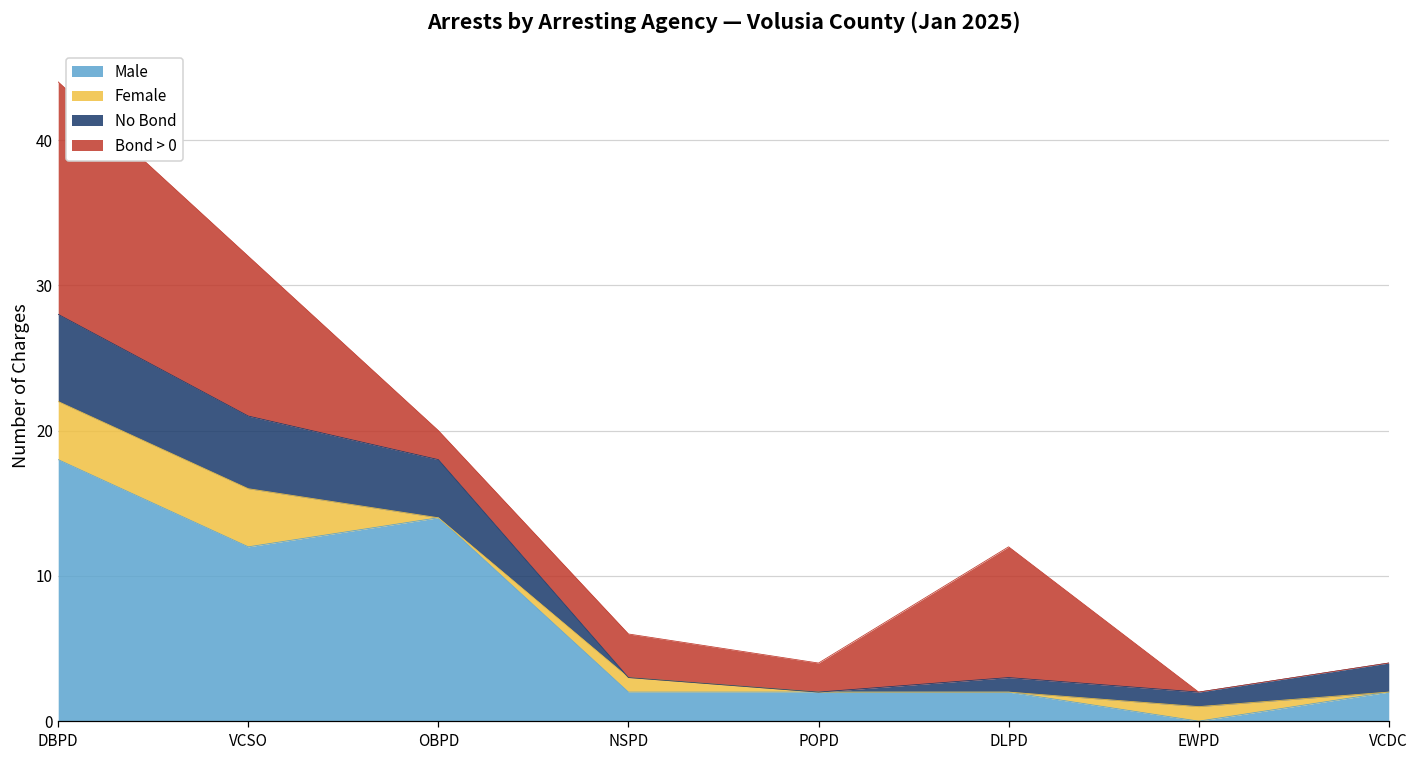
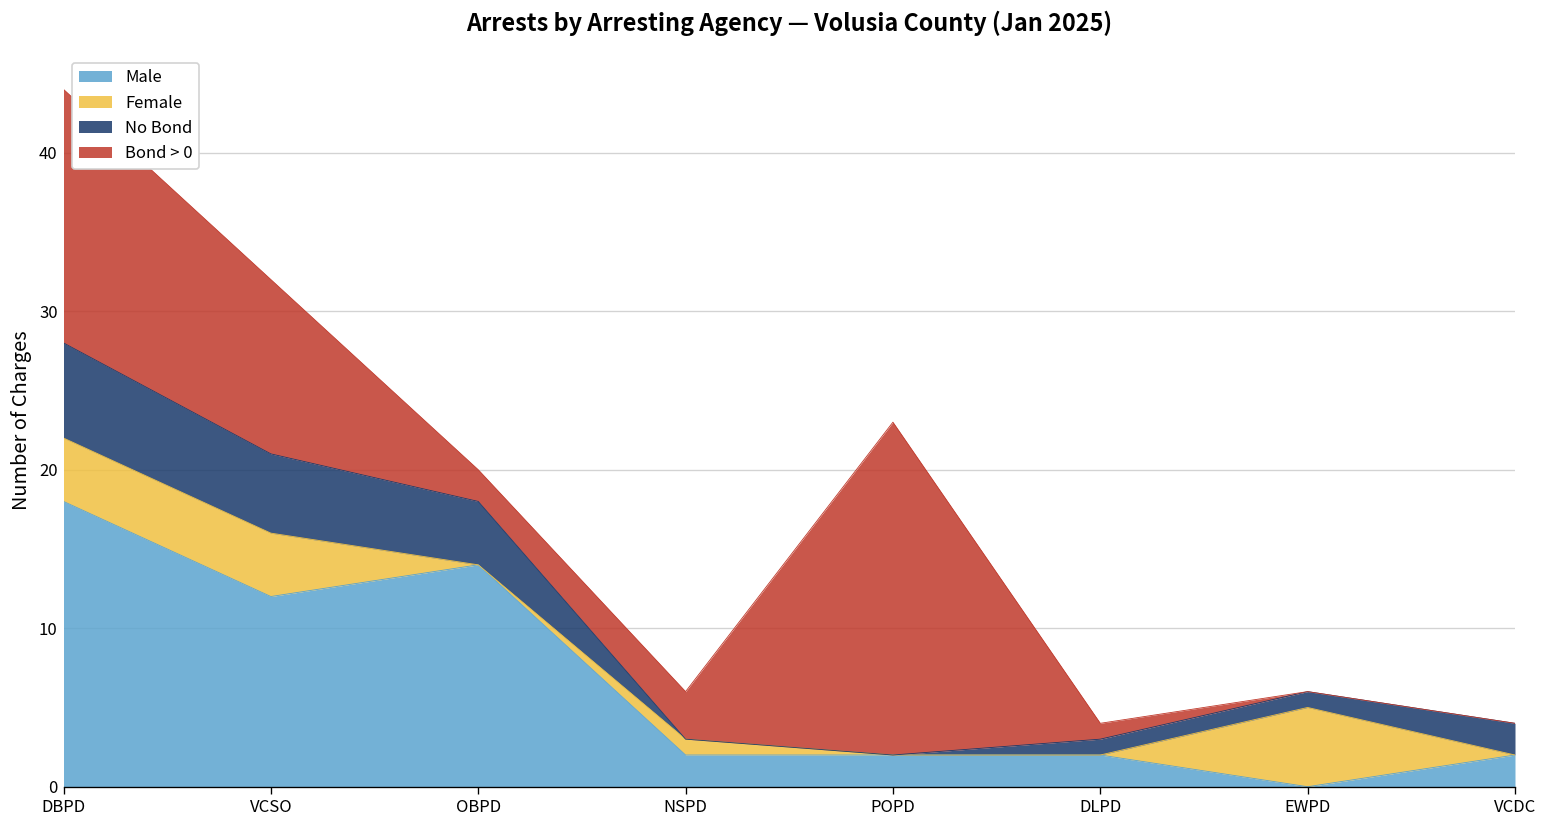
Bond > 0, POPD: 2 -> 21
Bond > 0, DLPD: 9 -> 1
Female, EWPD: 1 -> 5
